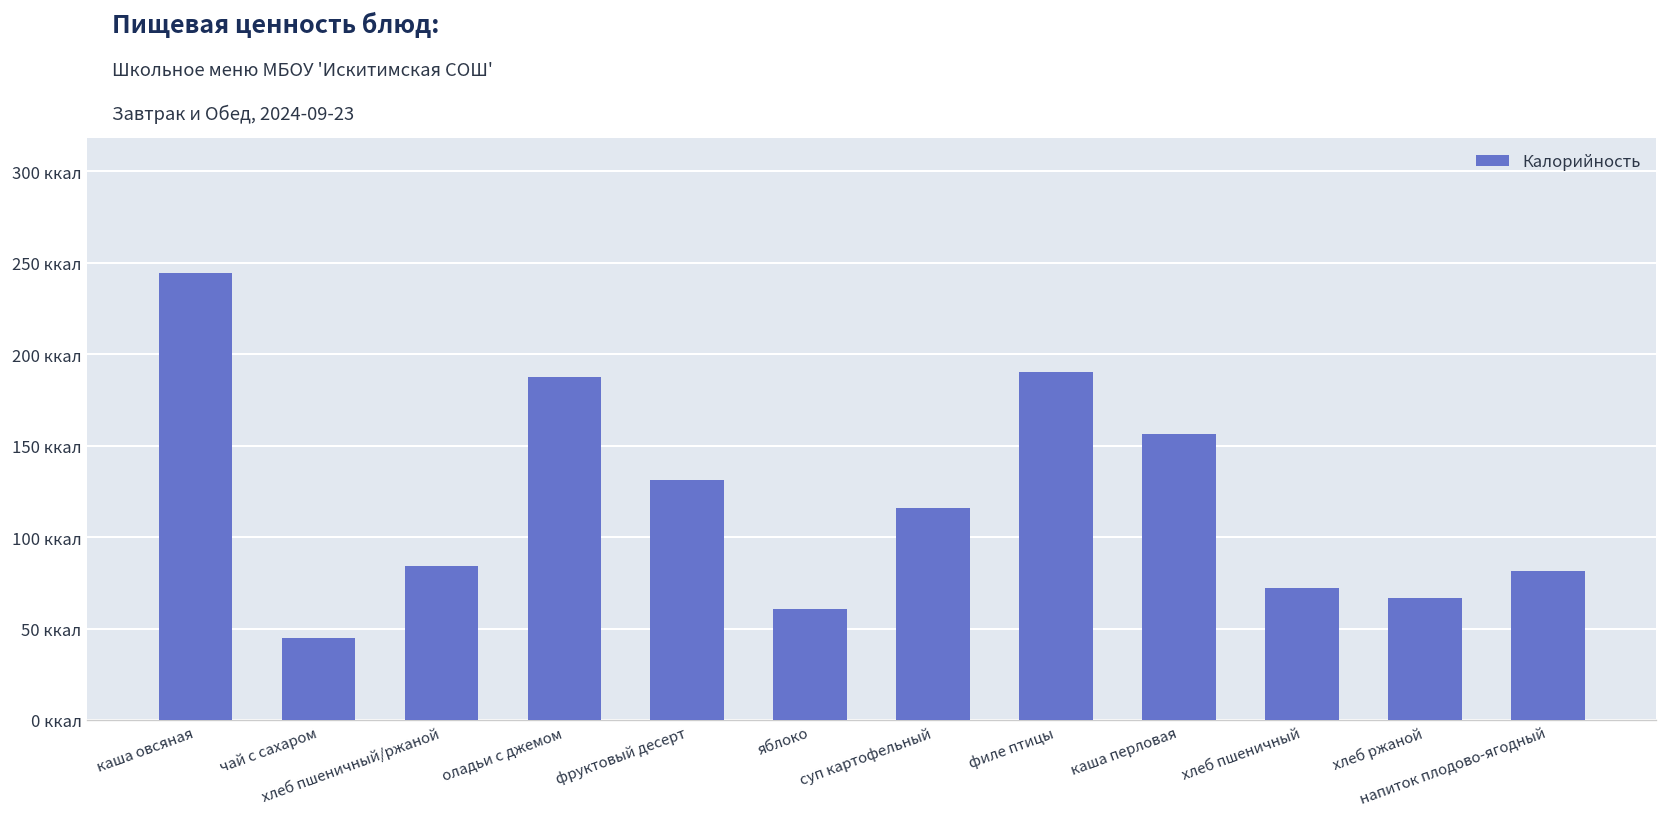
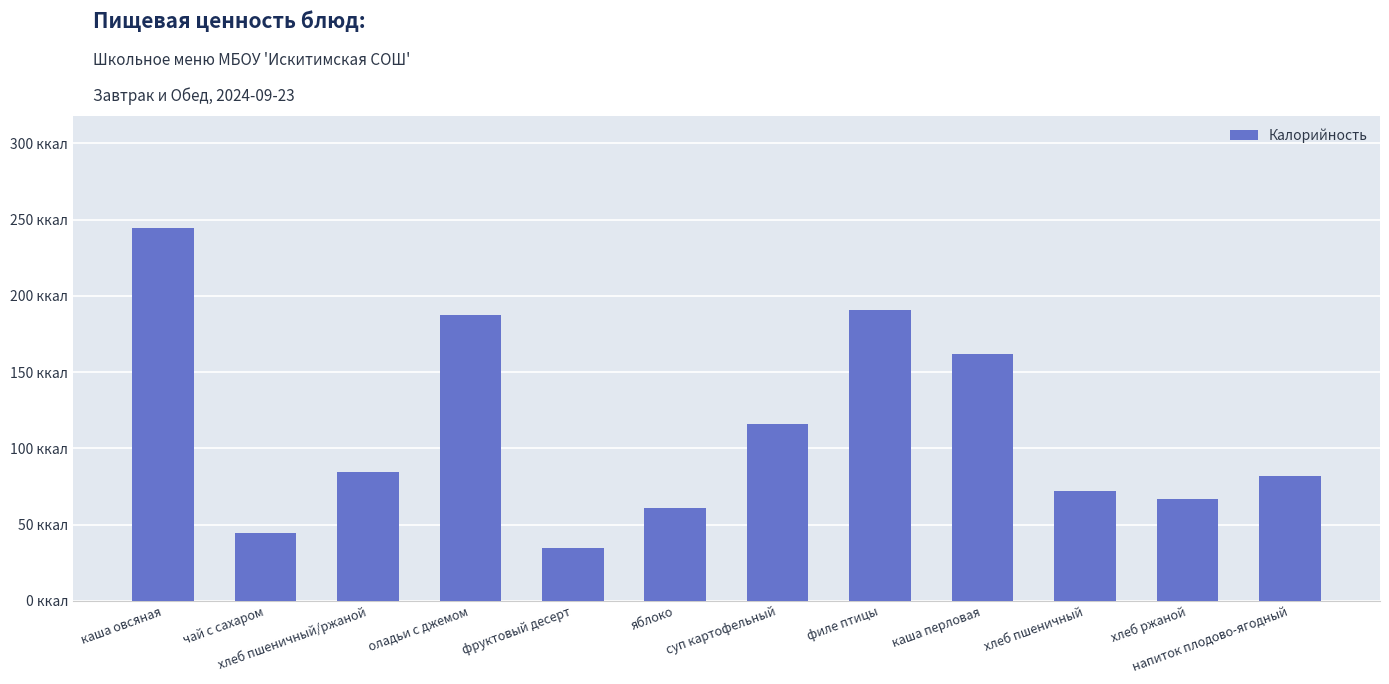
фруктовый десерт: 131 ккал -> 35 ккал
каша перловая: 157 ккал -> 162 ккал
